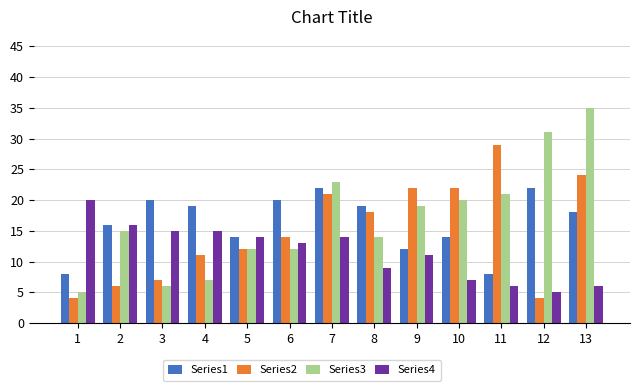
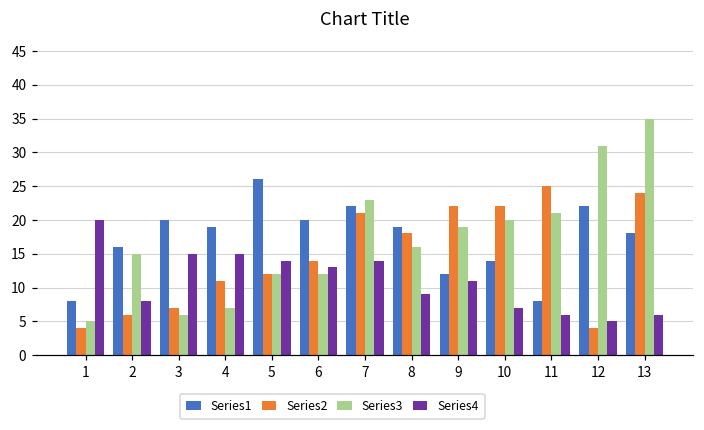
Series4, 2: 16 -> 8
Series1, 5: 14 -> 26
Series3, 8: 14 -> 16
Series2, 11: 29 -> 25
